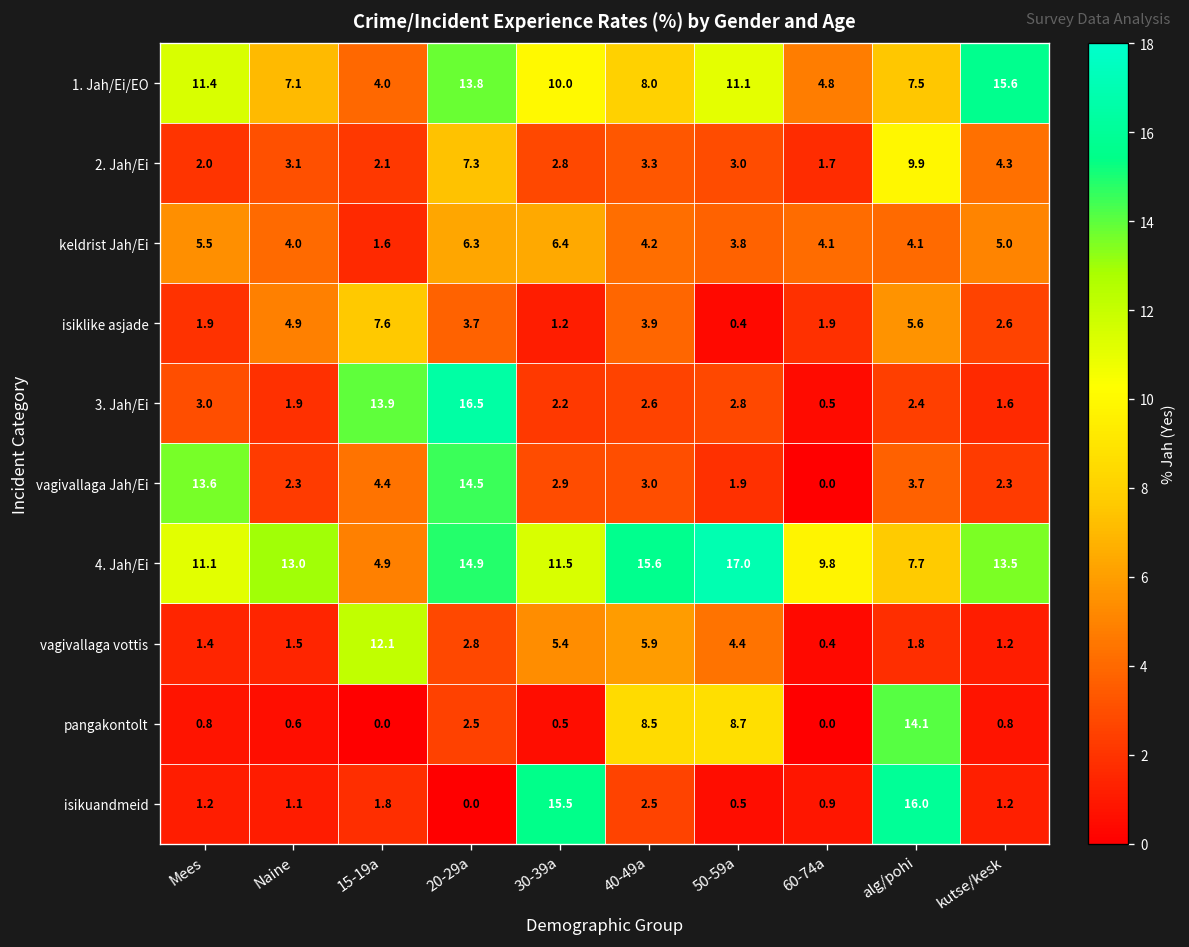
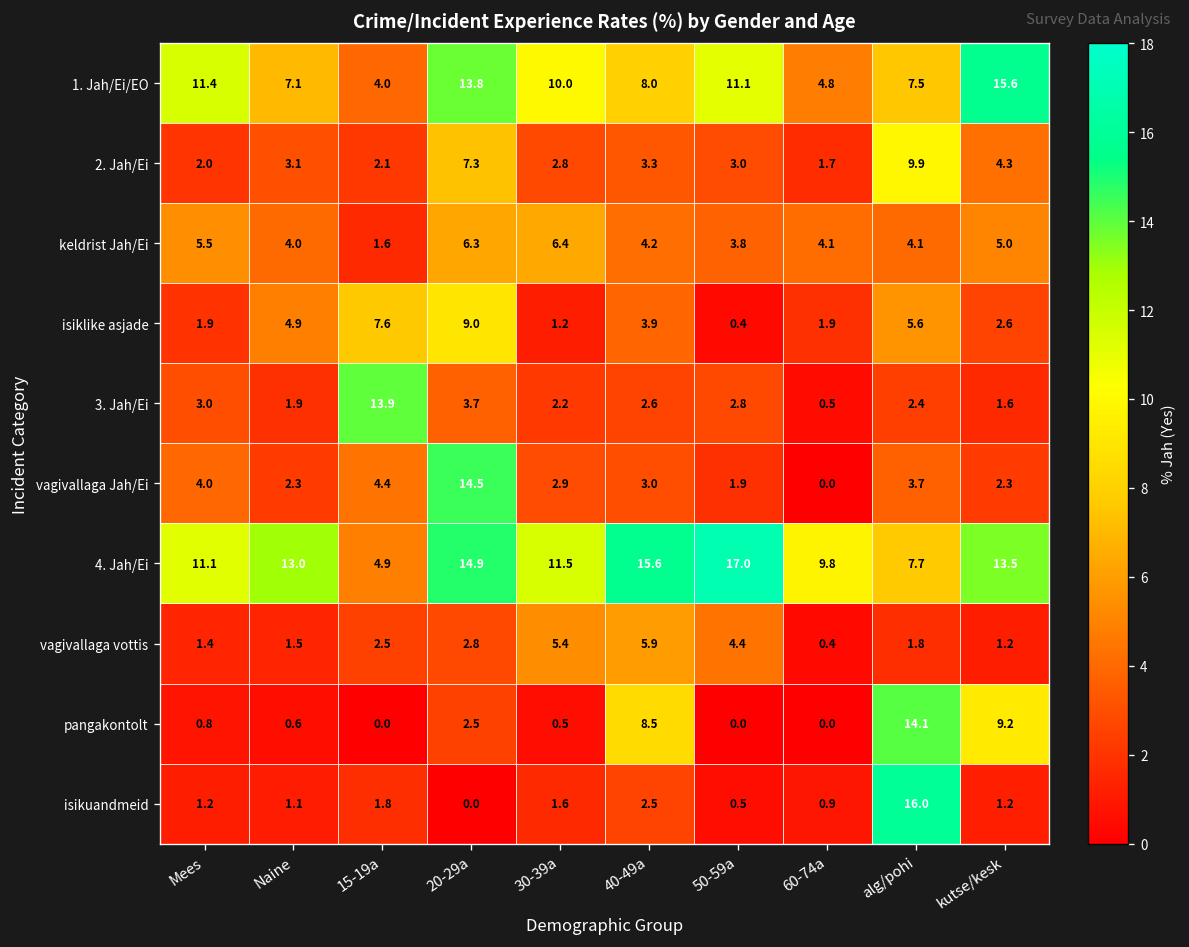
isiklike asjade, 20-29a: 3.7 -> 9.0
3. Jah/Ei, 20-29a: 16.5 -> 3.7
vagivallaga Jah/Ei, Mees: 13.6 -> 4.0
vagivallaga vottis, 15-19a: 12.1 -> 2.5
pangakontolt, 50-59a: 8.7 -> 0.0
pangakontolt, kutse/kesk: 0.8 -> 9.2
isikuandmeid, 30-39a: 15.5 -> 1.6
